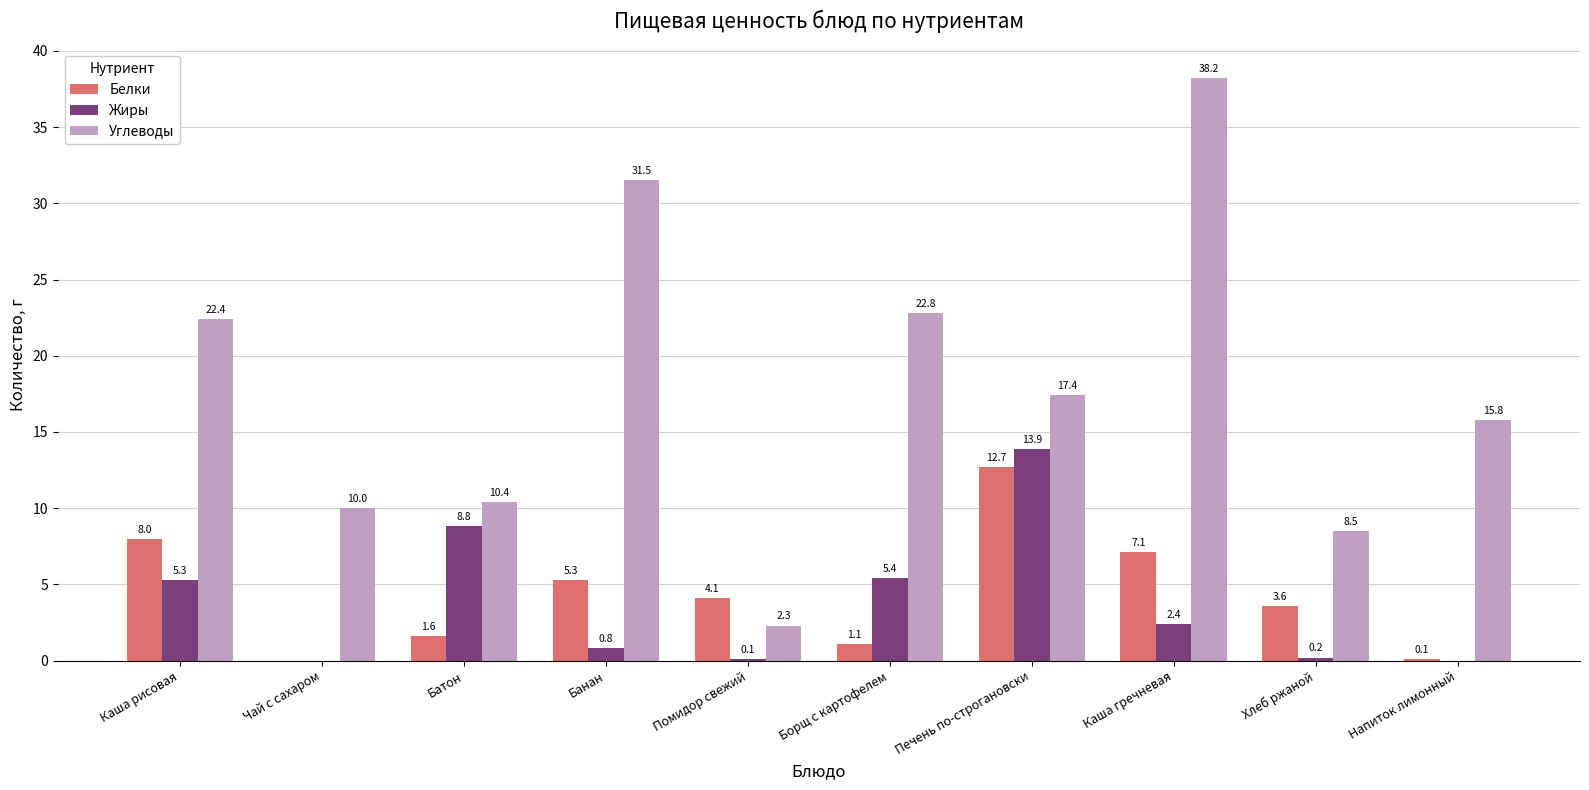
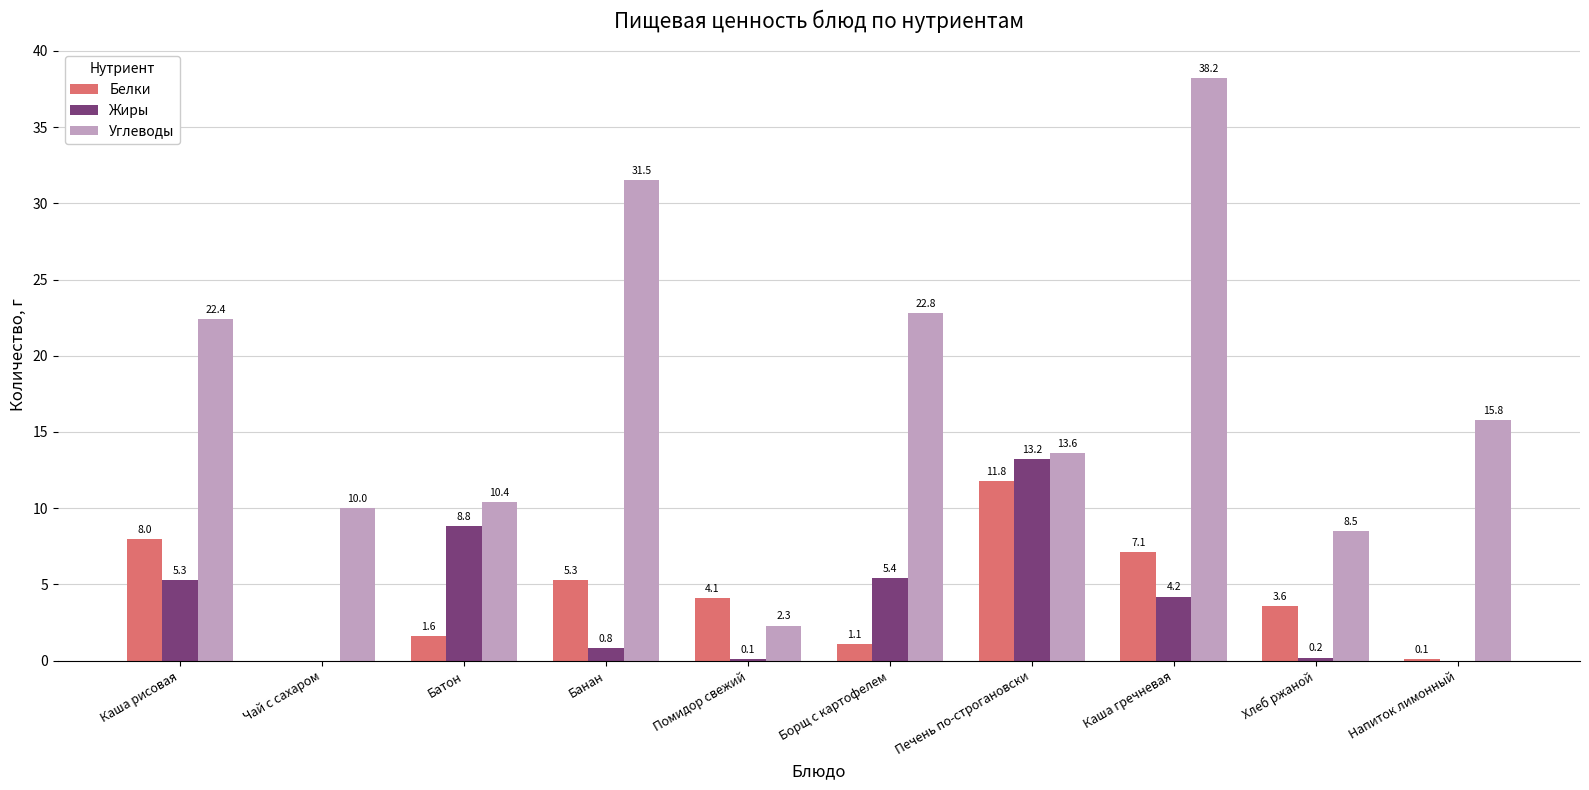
Белки, Печень по-строгановски: 12.7 -> 11.8
Жиры, Печень по-строгановски: 13.9 -> 13.2
Углеводы, Печень по-строгановски: 17.4 -> 13.6
Жиры, Каша гречневая: 2.4 -> 4.2
